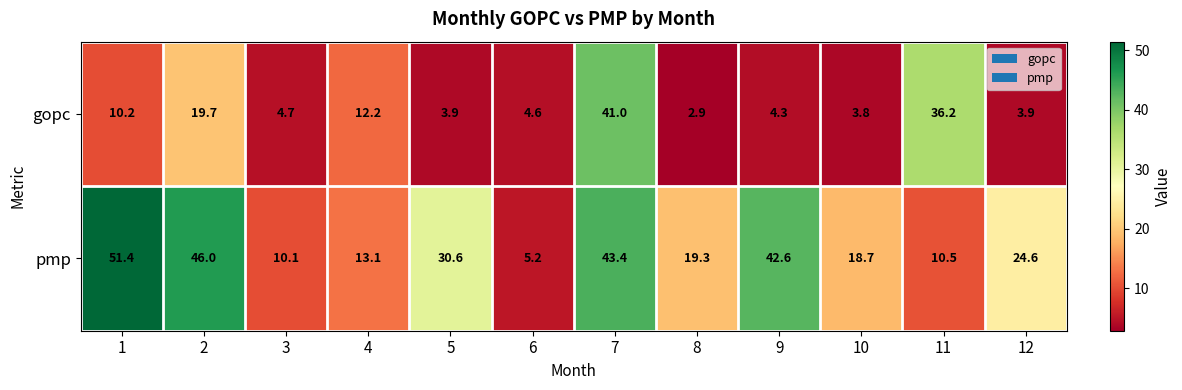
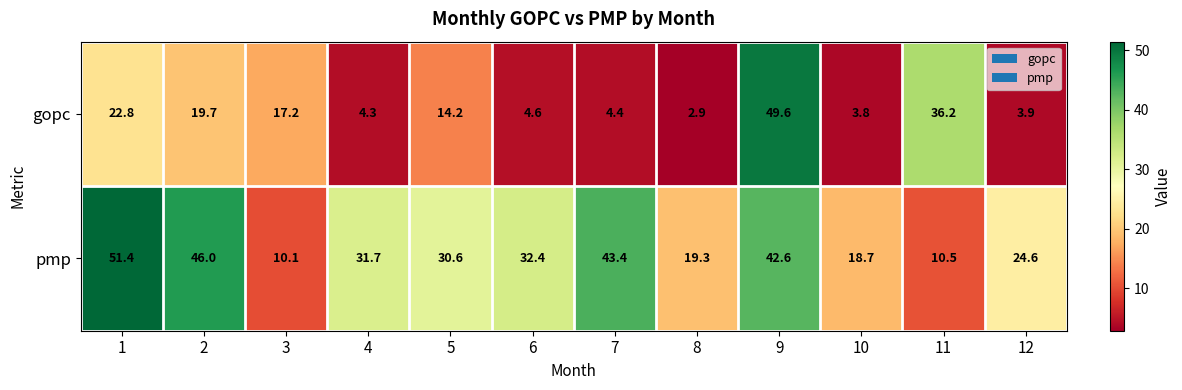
gopc, 1: 10.2 -> 22.8
gopc, 3: 4.7 -> 17.2
gopc, 4: 12.2 -> 4.3
gopc, 5: 3.9 -> 14.2
gopc, 7: 41.0 -> 4.4
gopc, 9: 4.3 -> 49.6
pmp, 4: 13.1 -> 31.7
pmp, 6: 5.2 -> 32.4
